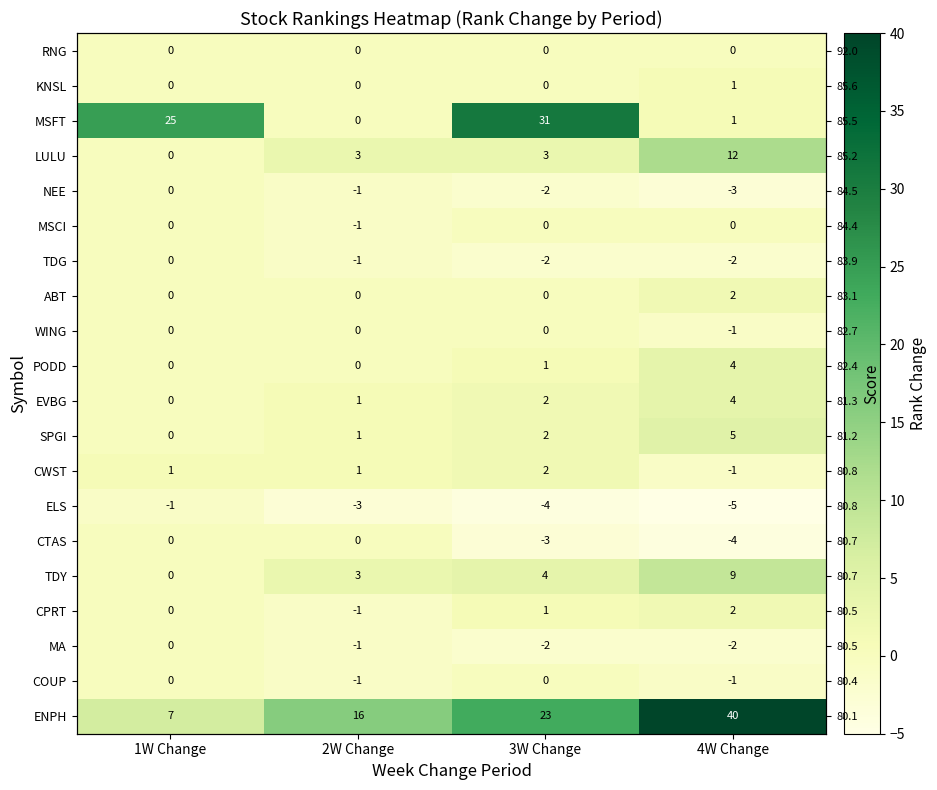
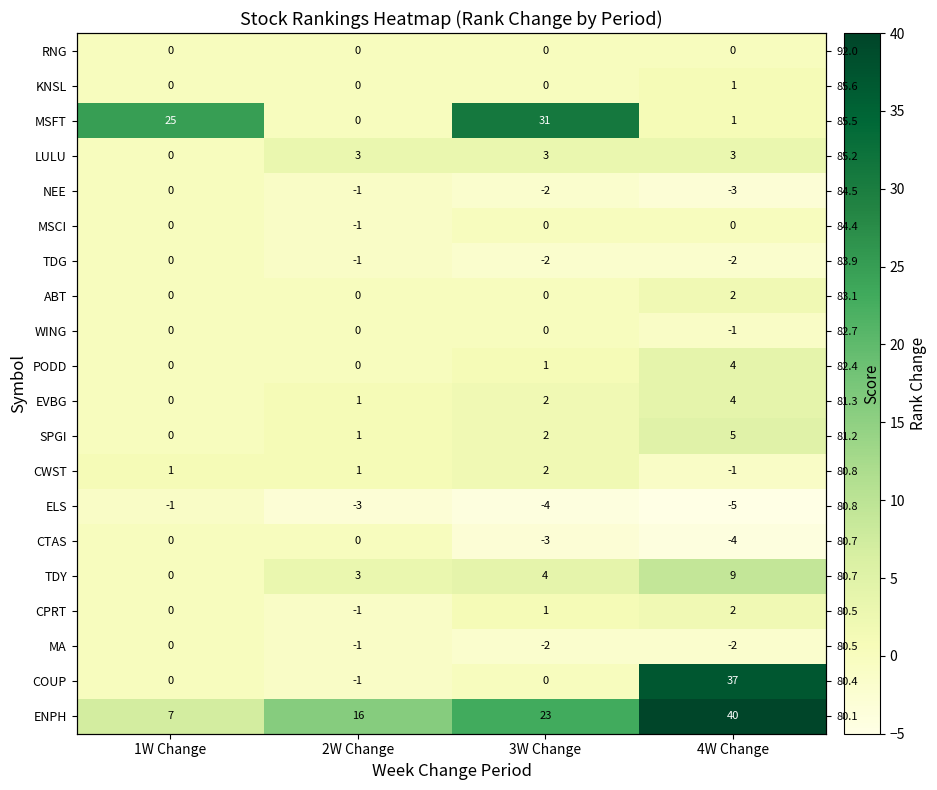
LULU, 4W Change: 12 -> 3
COUP, 4W Change: -1 -> 37
